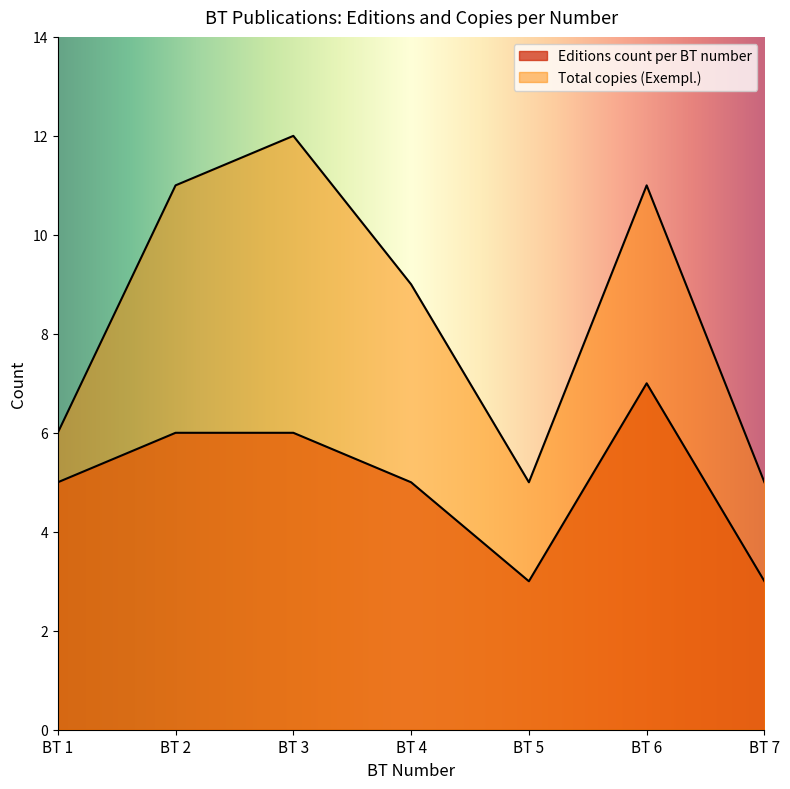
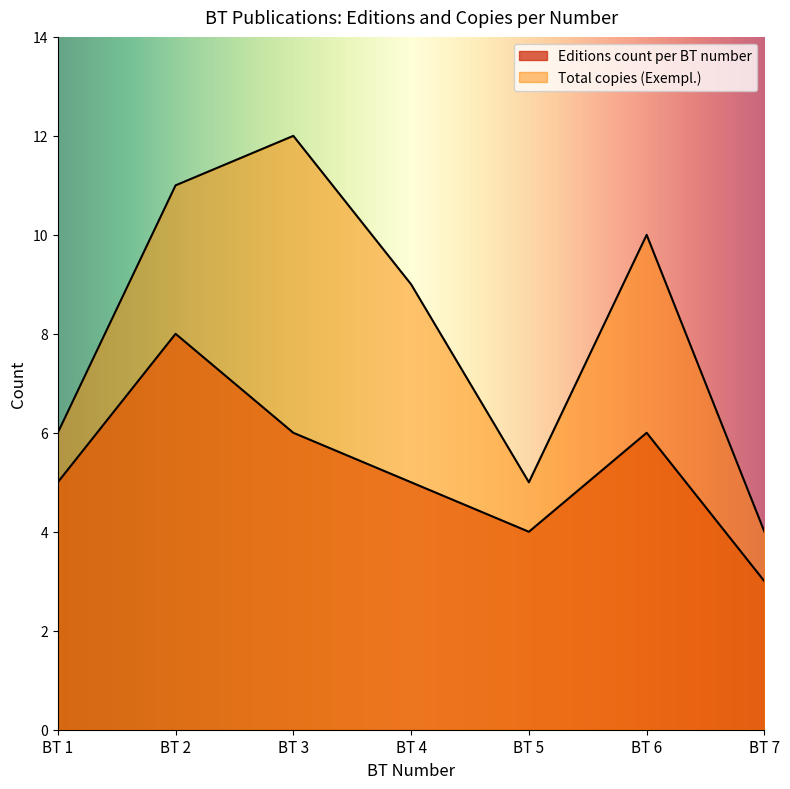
Editions count per BT number, BT 2: 6 -> 8
Editions count per BT number, BT 5: 3 -> 4
Editions count per BT number, BT 6: 7 -> 6
Total copies (Exempl.), BT 6: 11 -> 10
Total copies (Exempl.), BT 7: 5 -> 4
